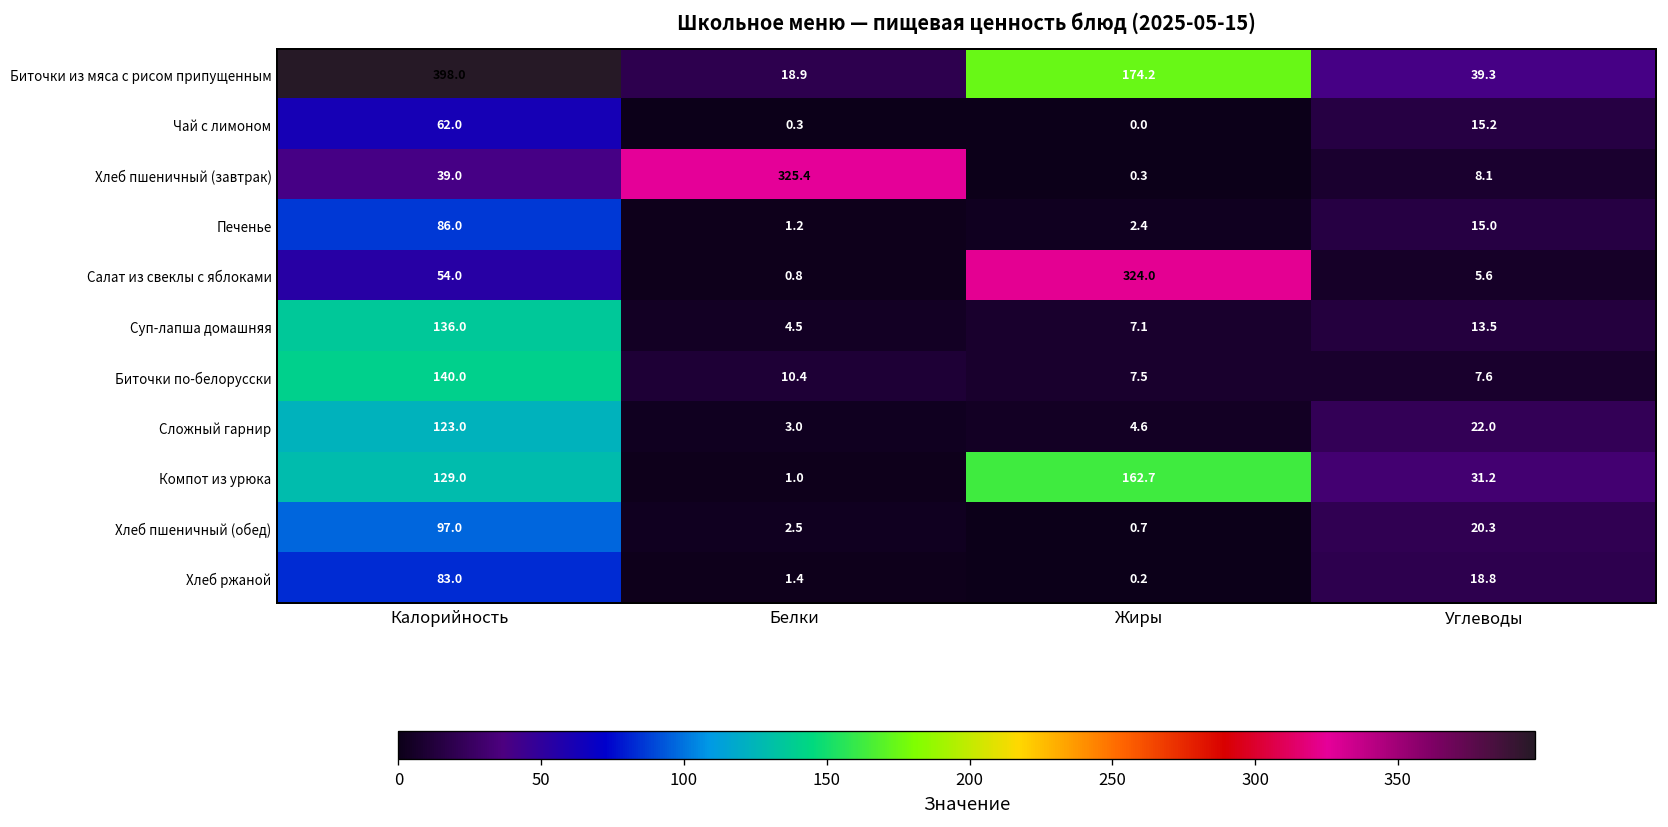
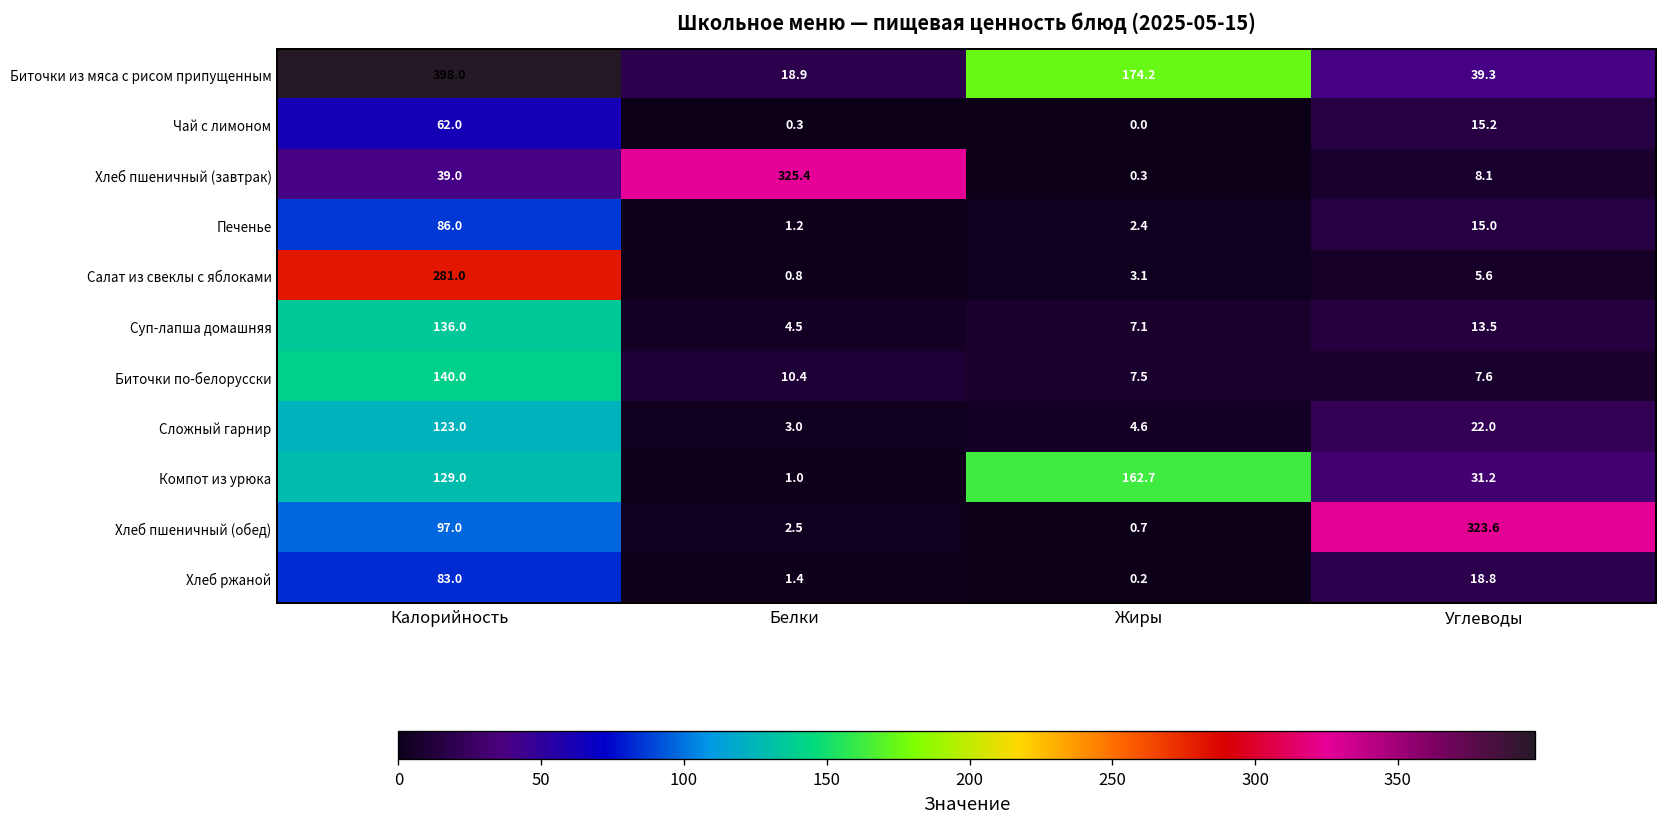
Салат из свеклы с яблоками, Калорийность: 54.0 -> 281.0
Салат из свеклы с яблоками, Жиры: 324.0 -> 3.1
Хлеб пшеничный (обед), Углеводы: 20.3 -> 323.6
